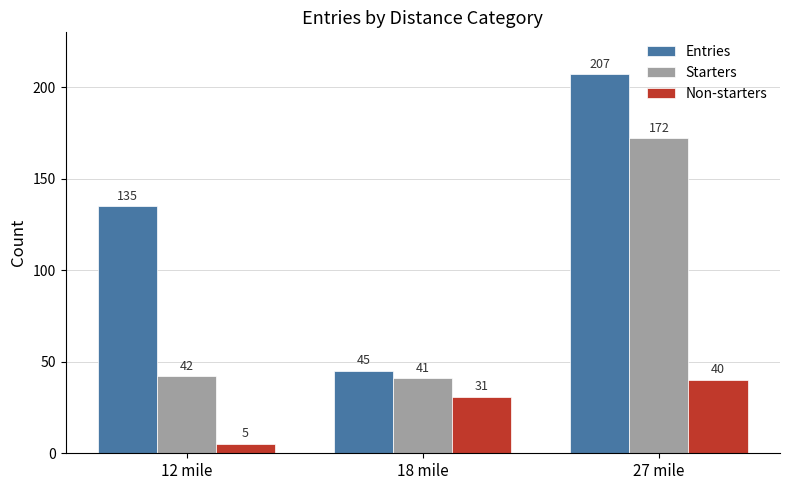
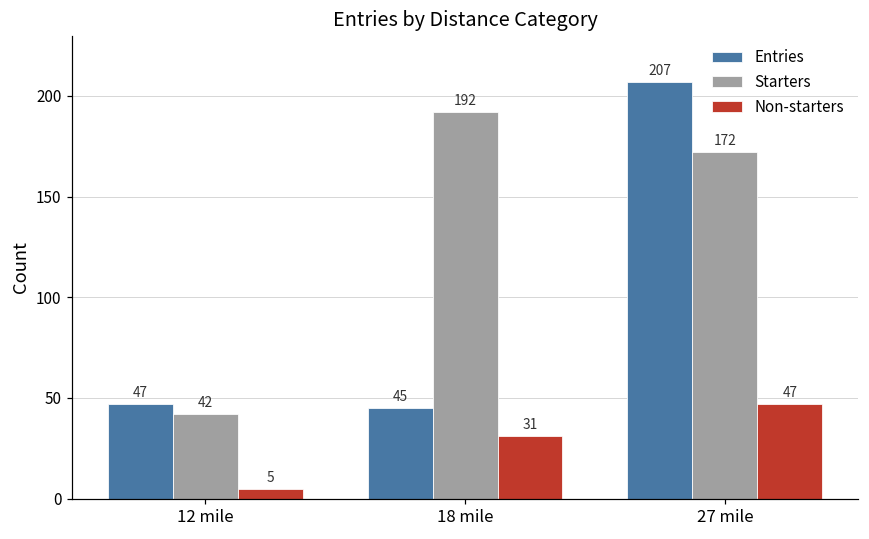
Entries, 12 mile: 135 -> 47
Starters, 18 mile: 41 -> 192
Non-starters, 27 mile: 40 -> 47
